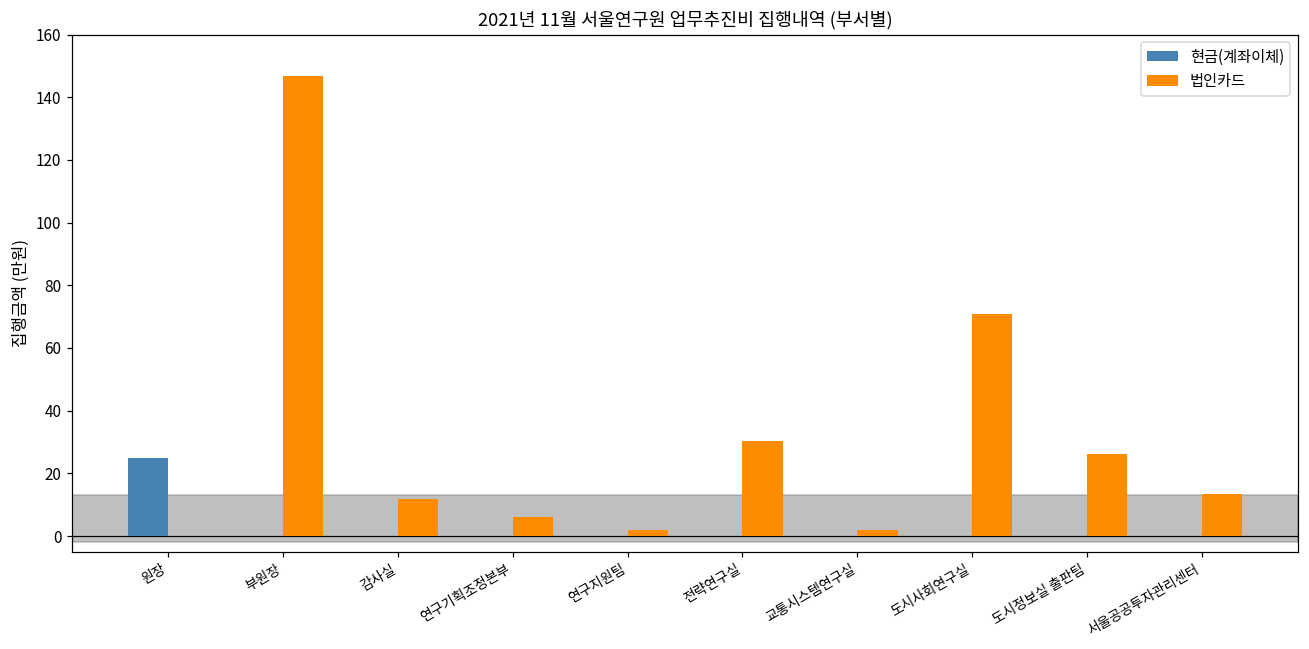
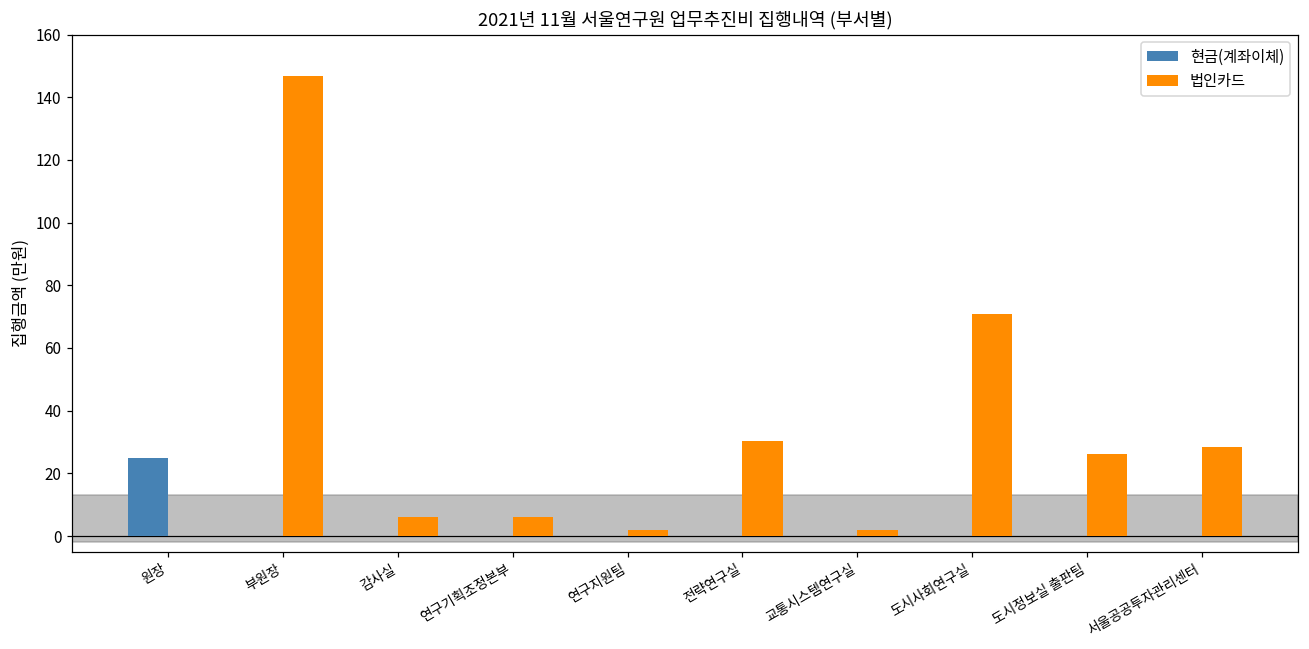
법인카드, 감사실: 12 -> 6
법인카드, 서울공공투자관리센터: 13 -> 28
